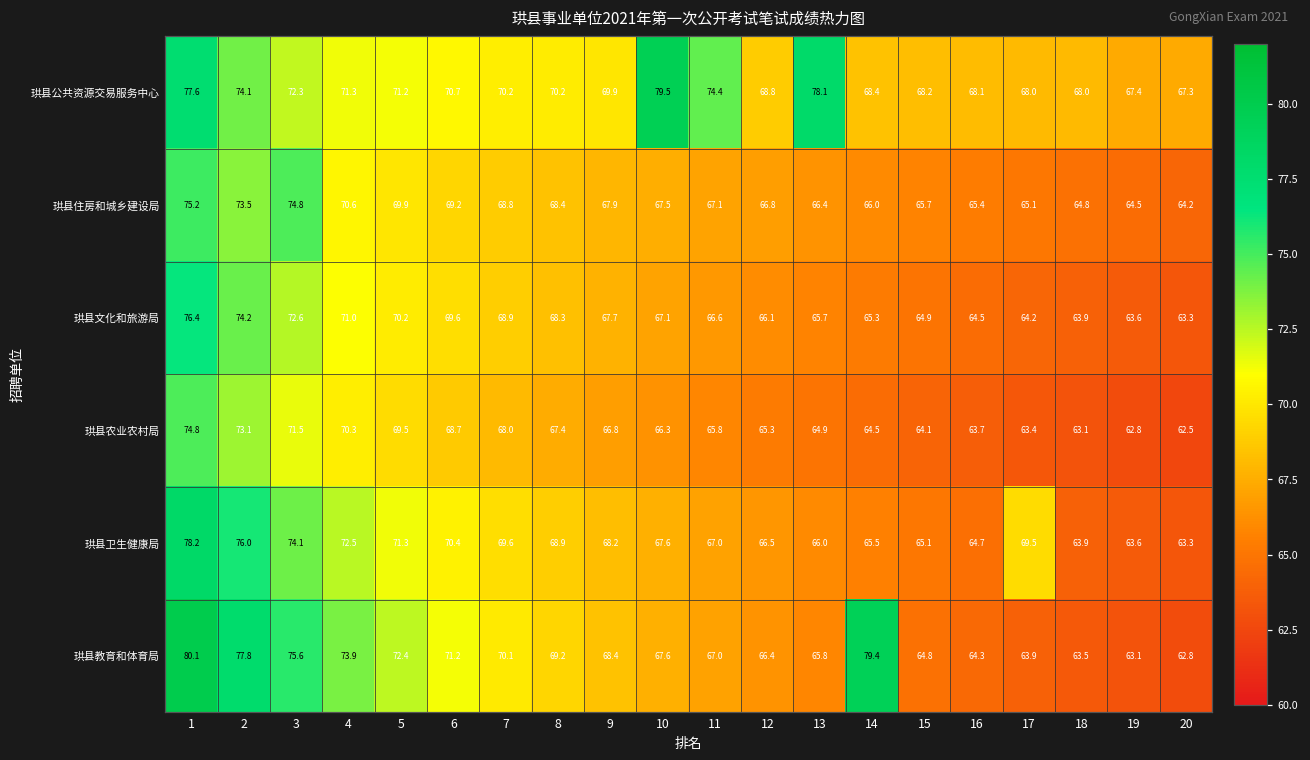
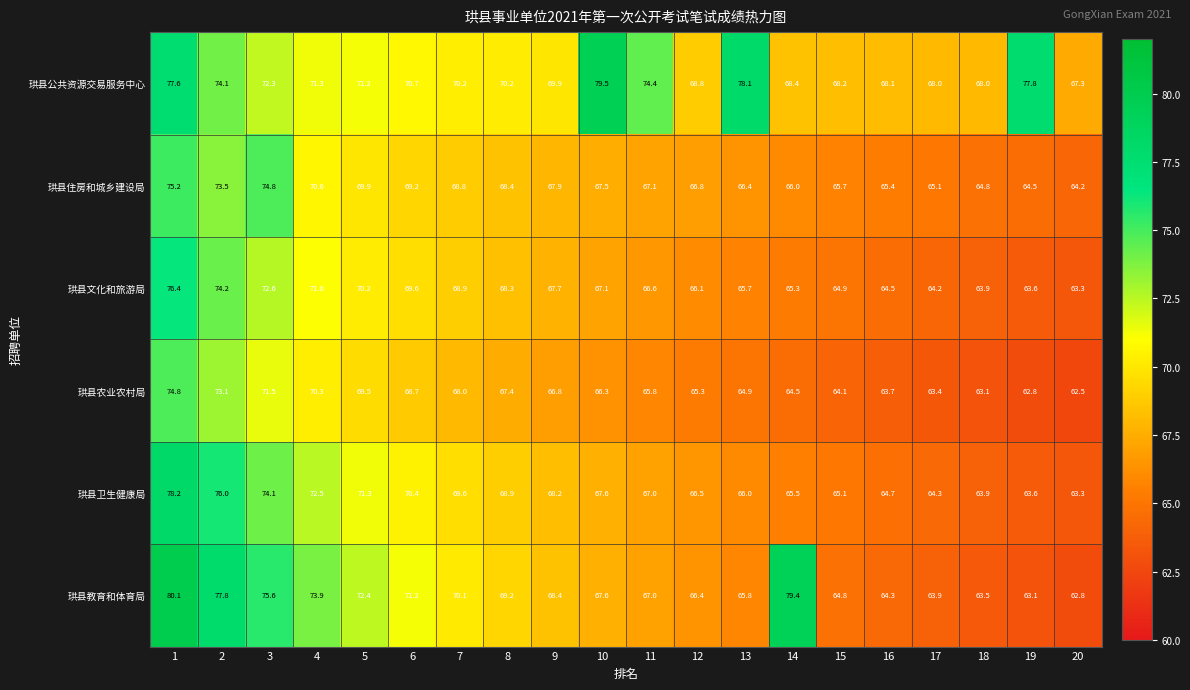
珙县公共资源交易服务中心, 19: 67.4 -> 77.8
珙县卫生健康局, 17: 69.5 -> 64.3
